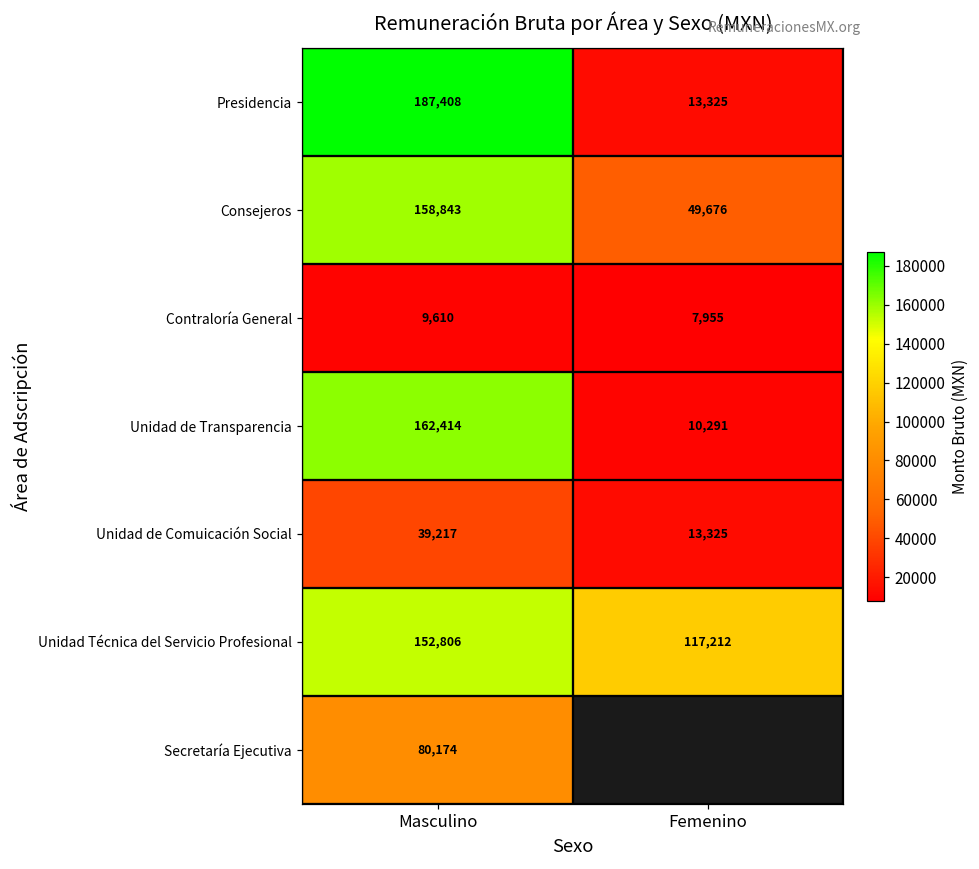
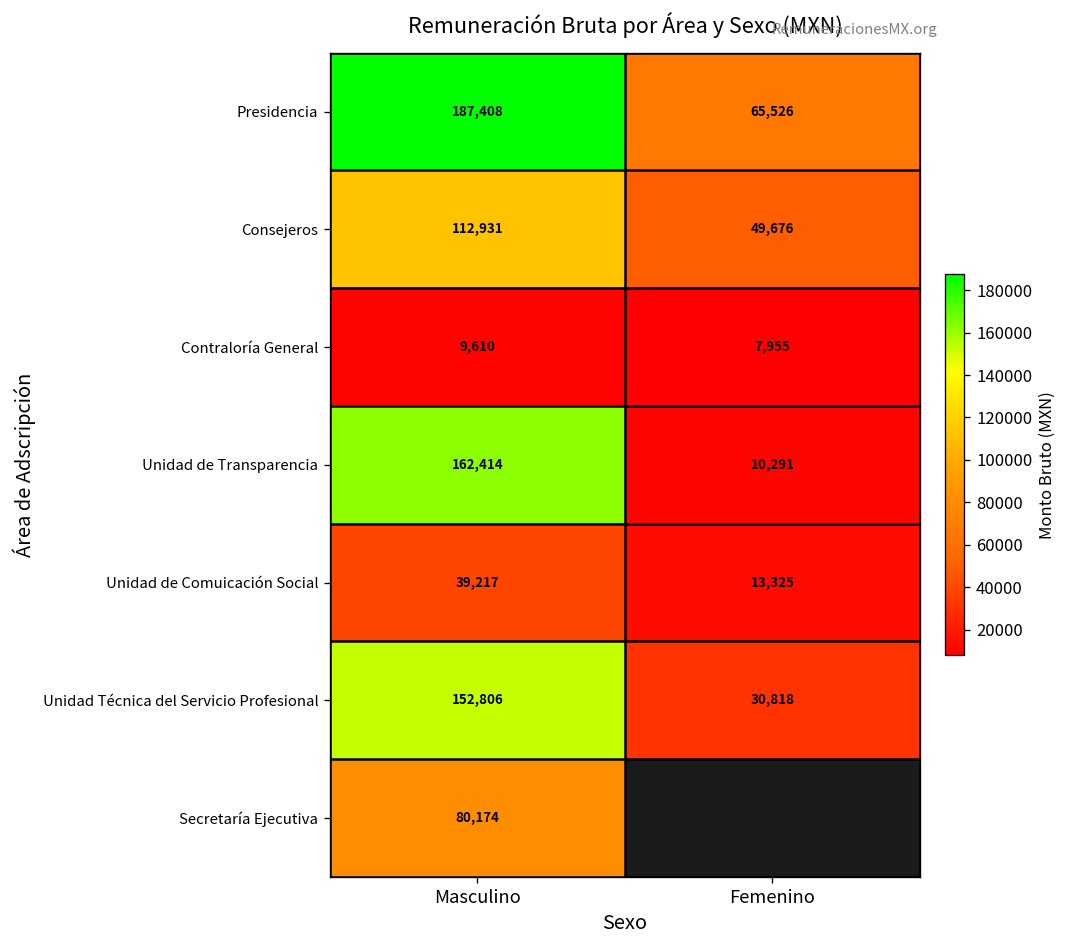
Presidencia, Femenino: 13,325 -> 65,526
Consejeros, Masculino: 158,843 -> 112,931
Unidad Técnica del Servicio Profesional, Femenino: 117,212 -> 30,818
